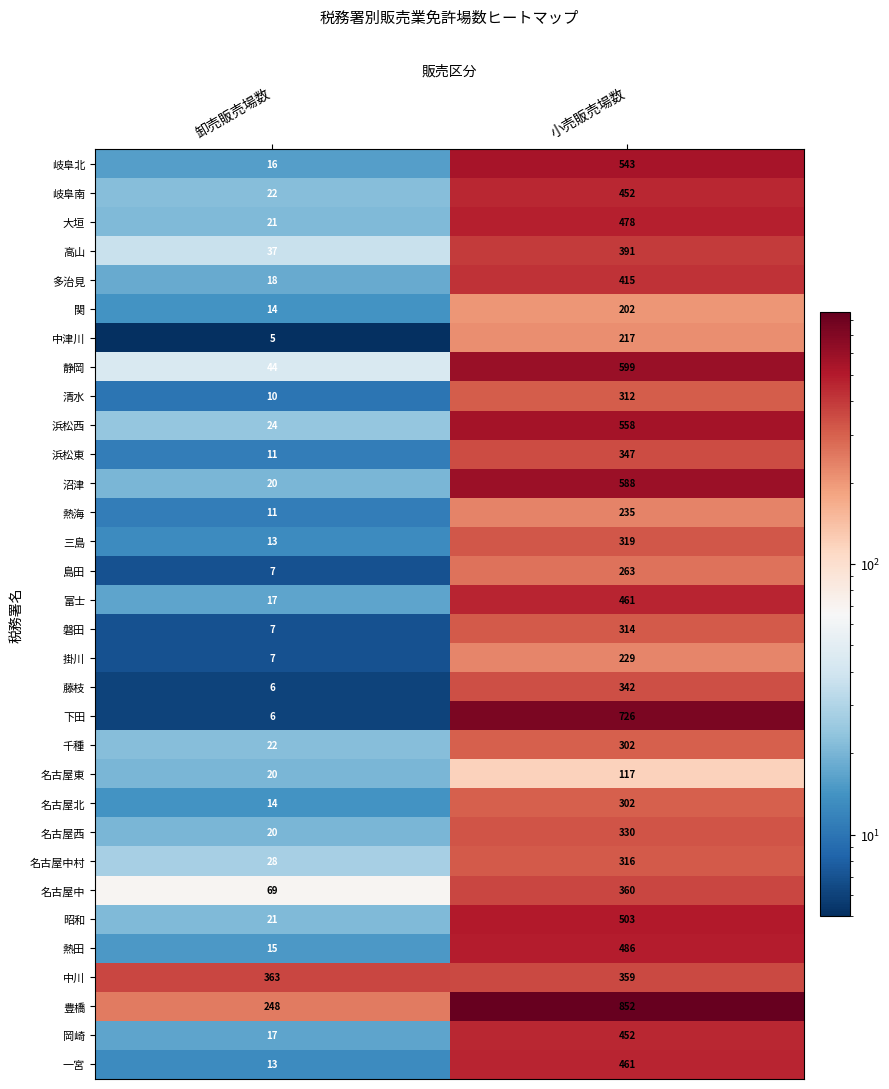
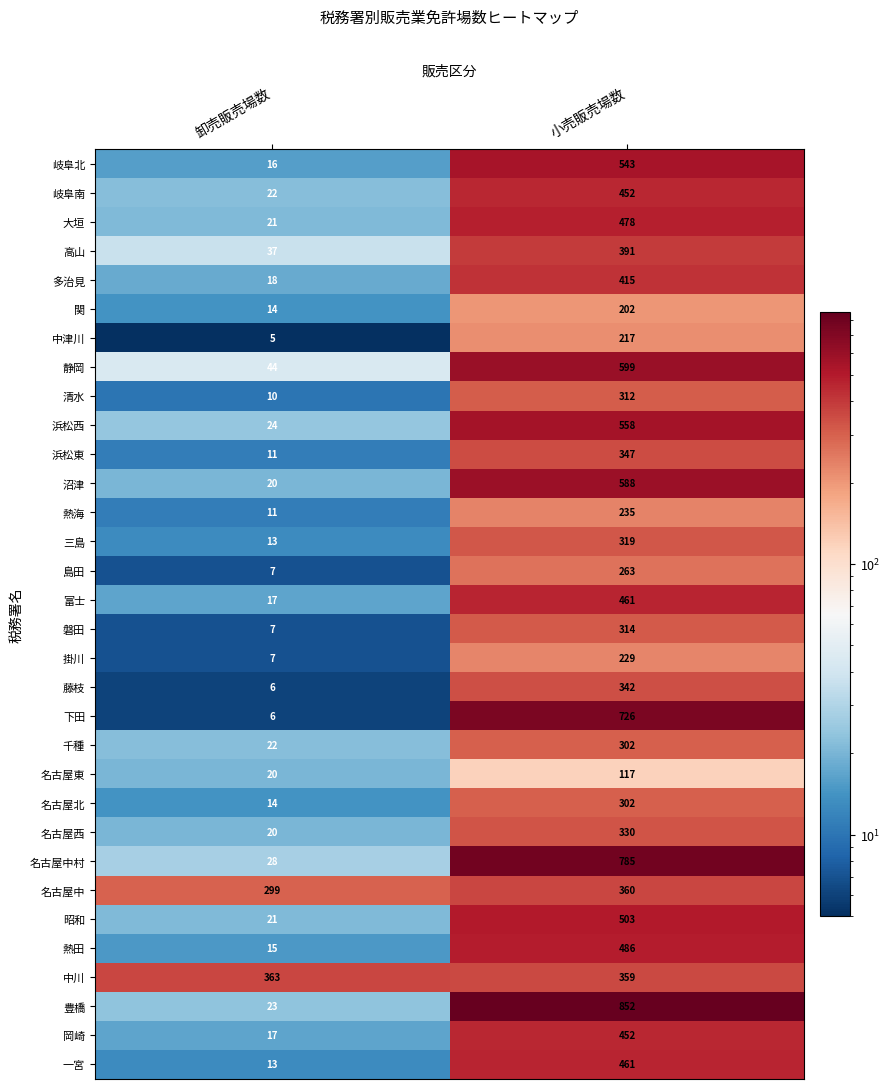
名古屋中村, 小売販売場数: 316 -> 785
名古屋中, 卸売販売場数: 69 -> 299
豊橋, 卸売販売場数: 248 -> 23
